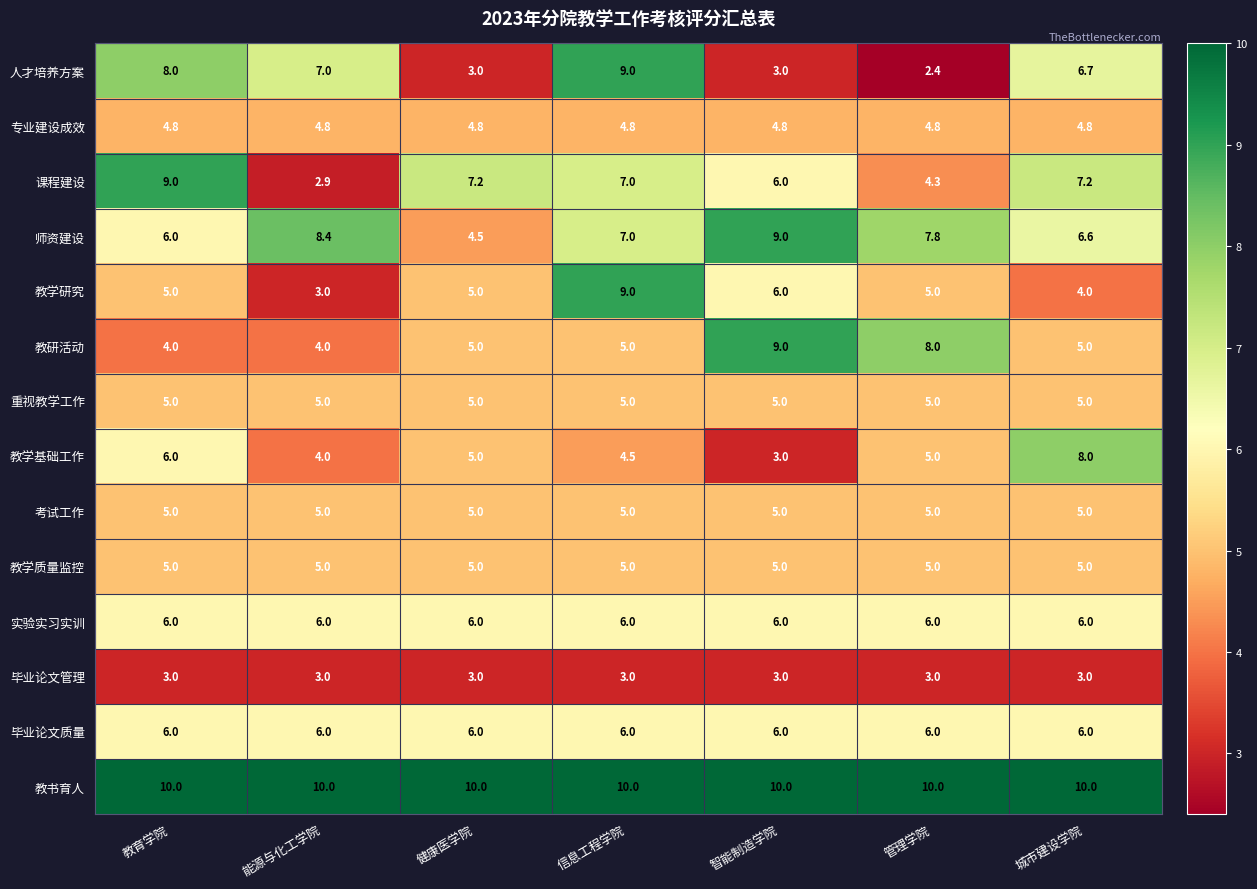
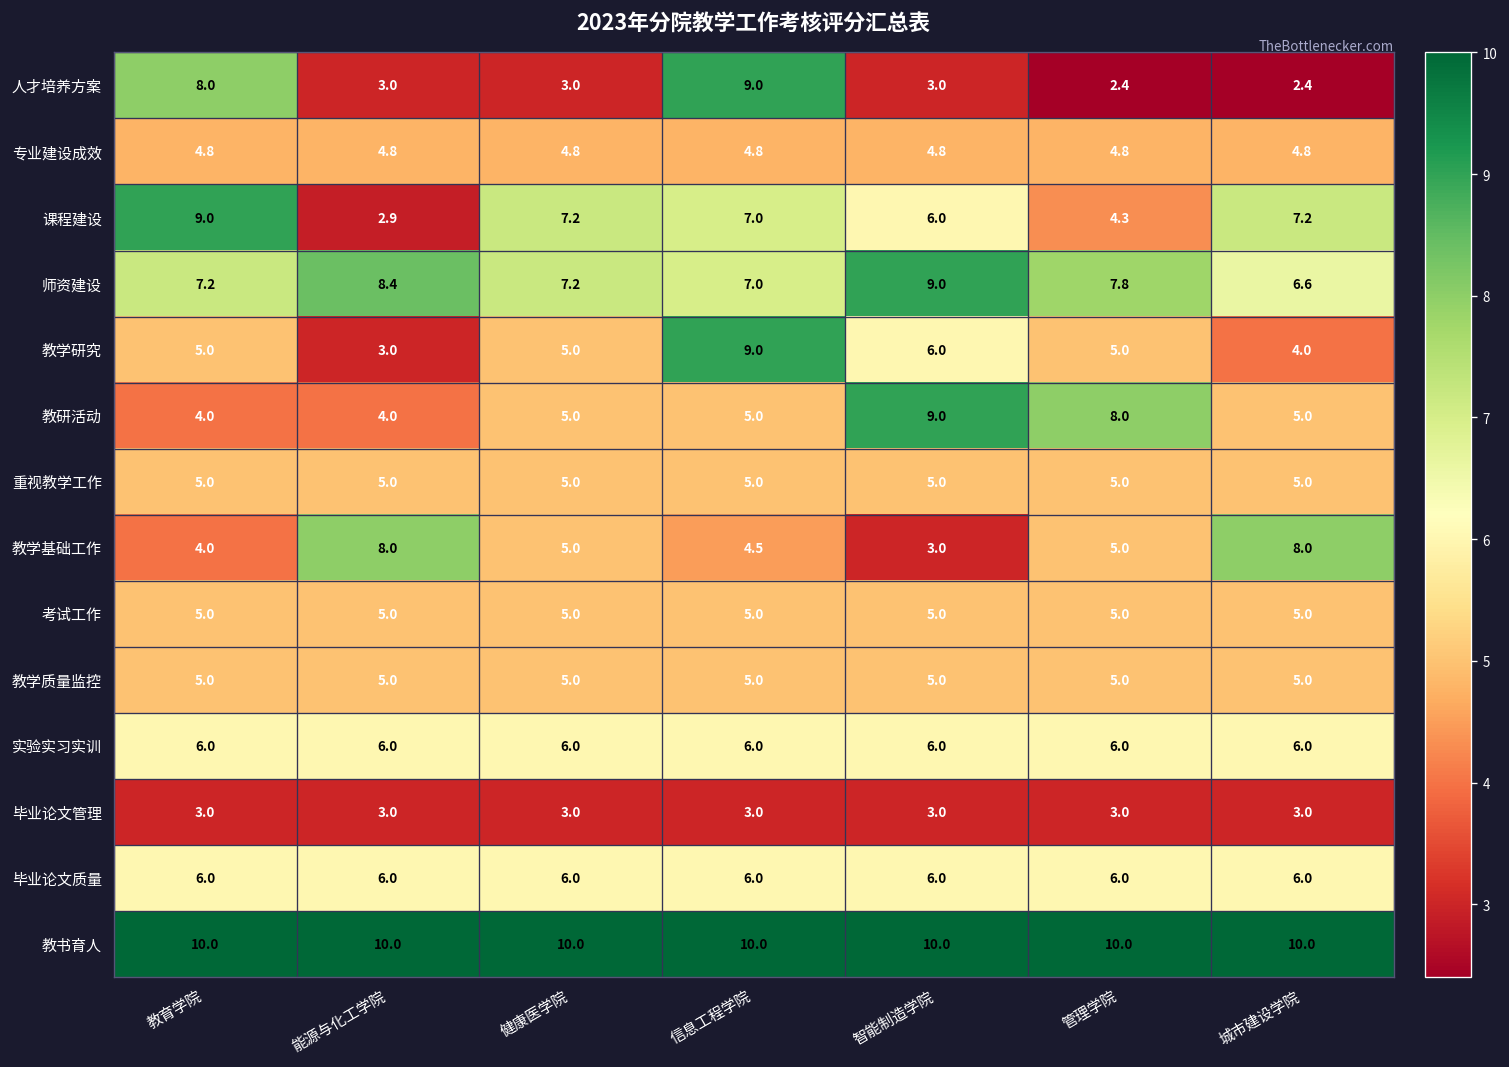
人才培养方案, 能源与化工学院: 7.0 -> 3.0
人才培养方案, 城市建设学院: 6.7 -> 2.4
师资建设, 教育学院: 6.0 -> 7.2
师资建设, 健康医学院: 4.5 -> 7.2
教学基础工作, 教育学院: 6.0 -> 4.0
教学基础工作, 能源与化工学院: 4.0 -> 8.0
